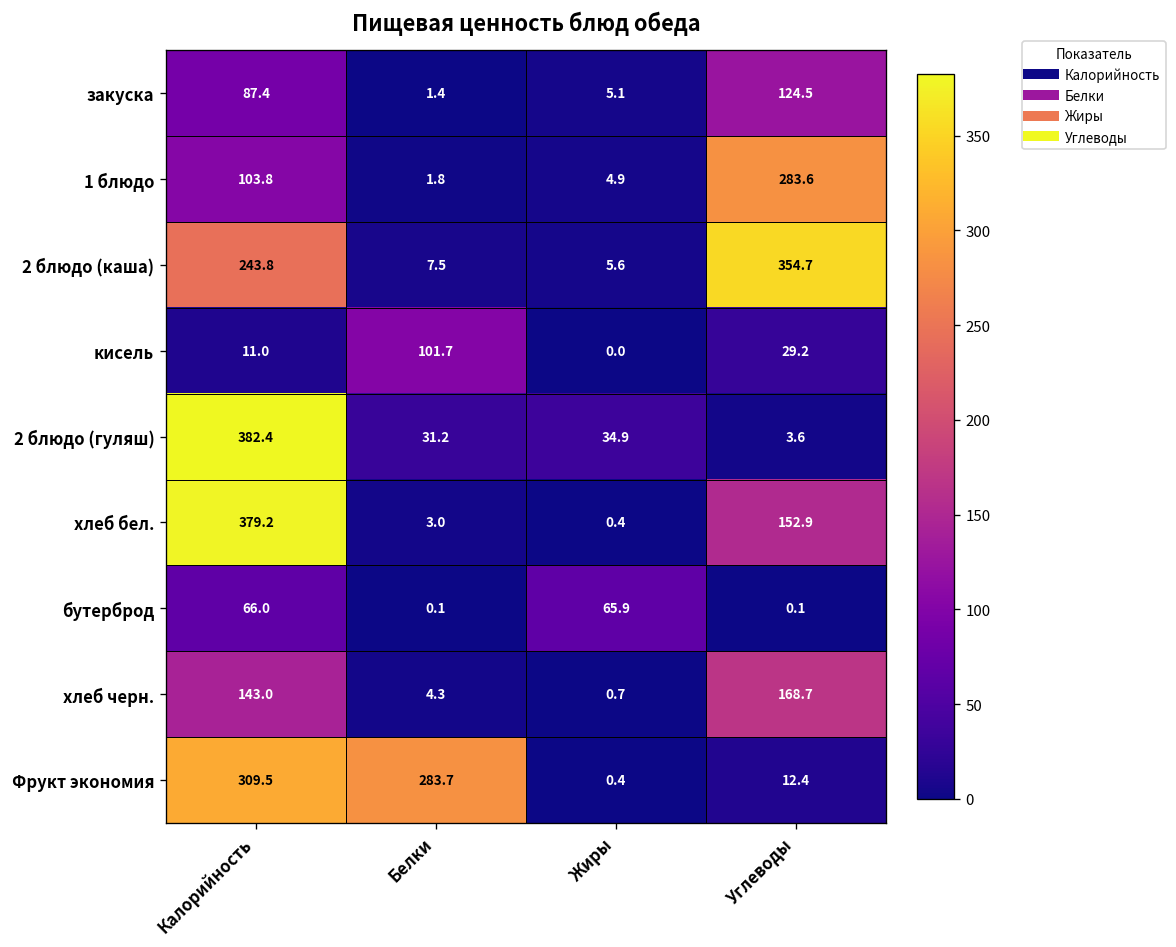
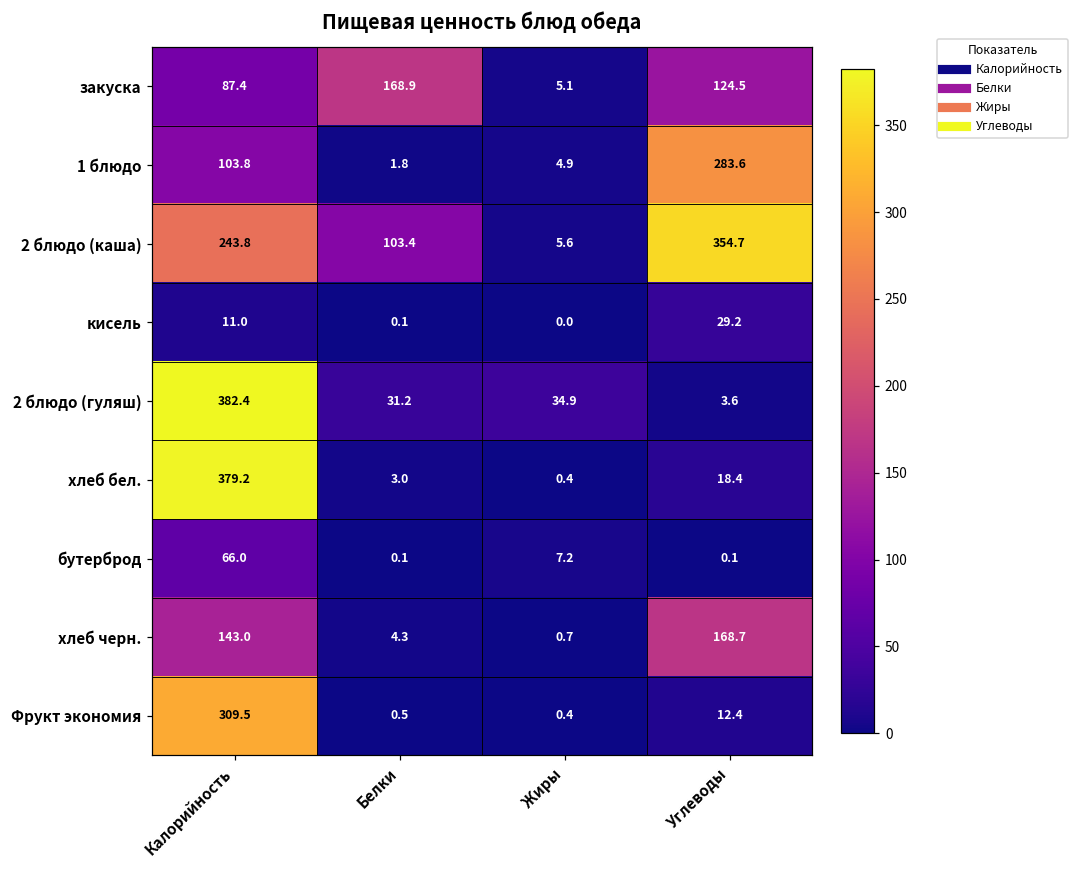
закуска, Белки: 1.4 -> 168.9
2 блюдо (каша), Белки: 7.5 -> 103.4
кисель, Белки: 101.7 -> 0.1
хлеб бел., Углеводы: 152.9 -> 18.4
бутерброд, Жиры: 65.9 -> 7.2
Фрукт экономия, Белки: 283.7 -> 0.5
